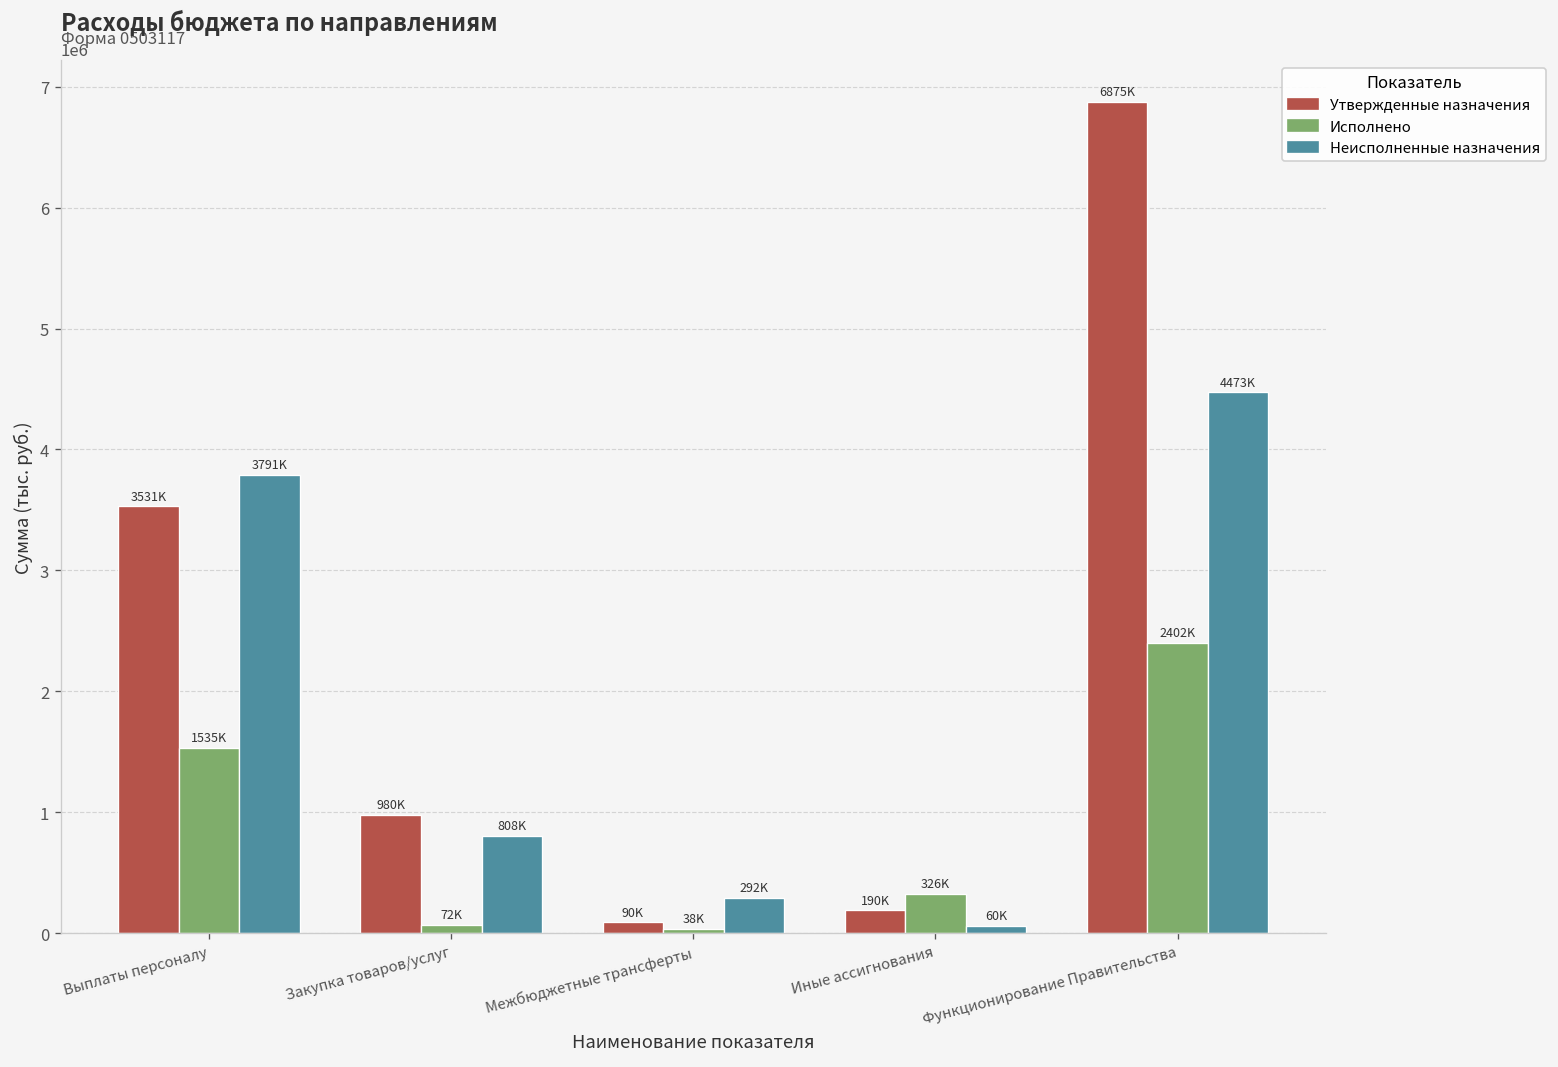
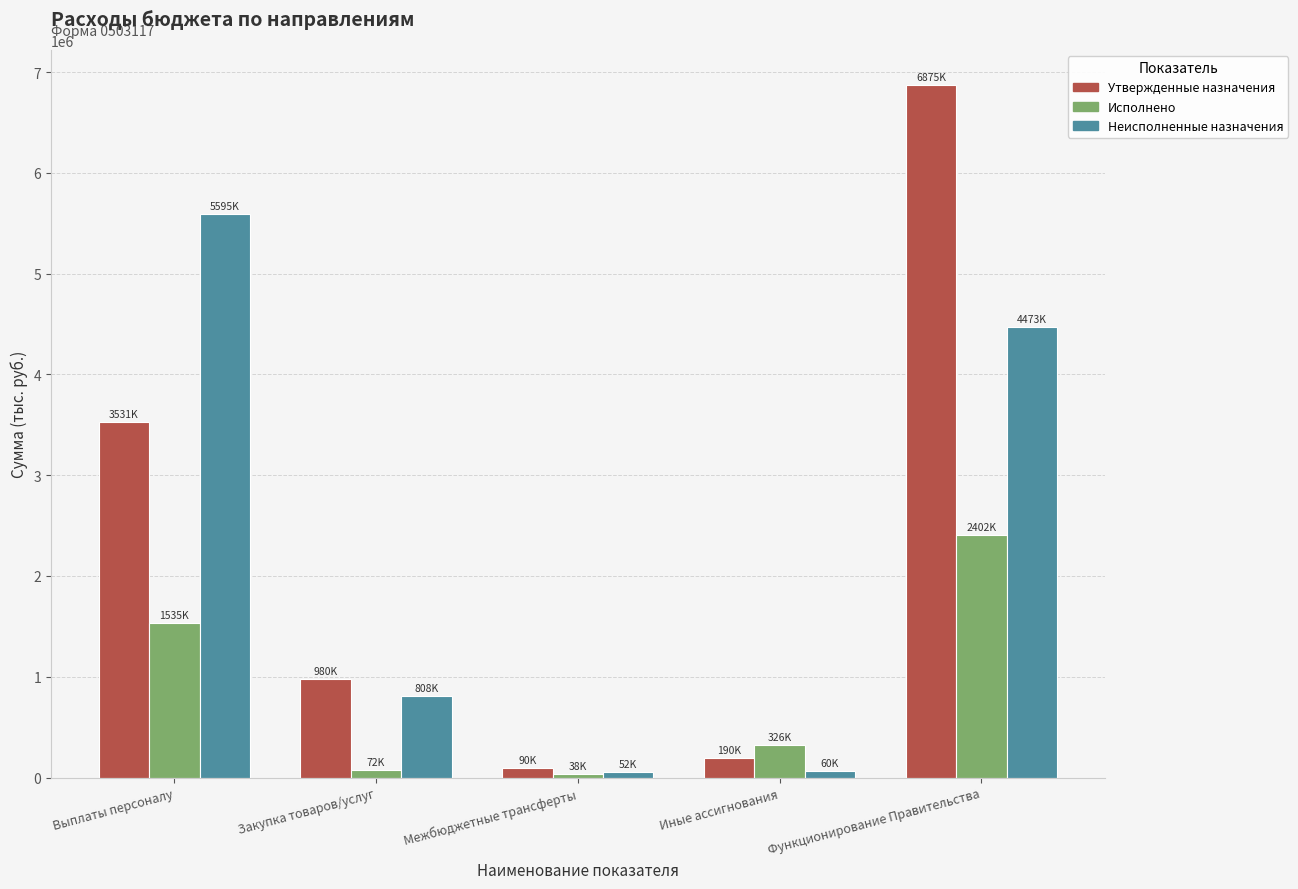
Неисполненные назначения, Выплаты персоналу: 3791K -> 5595K
Неисполненные назначения, Межбюджетные трансферты: 292K -> 52K
